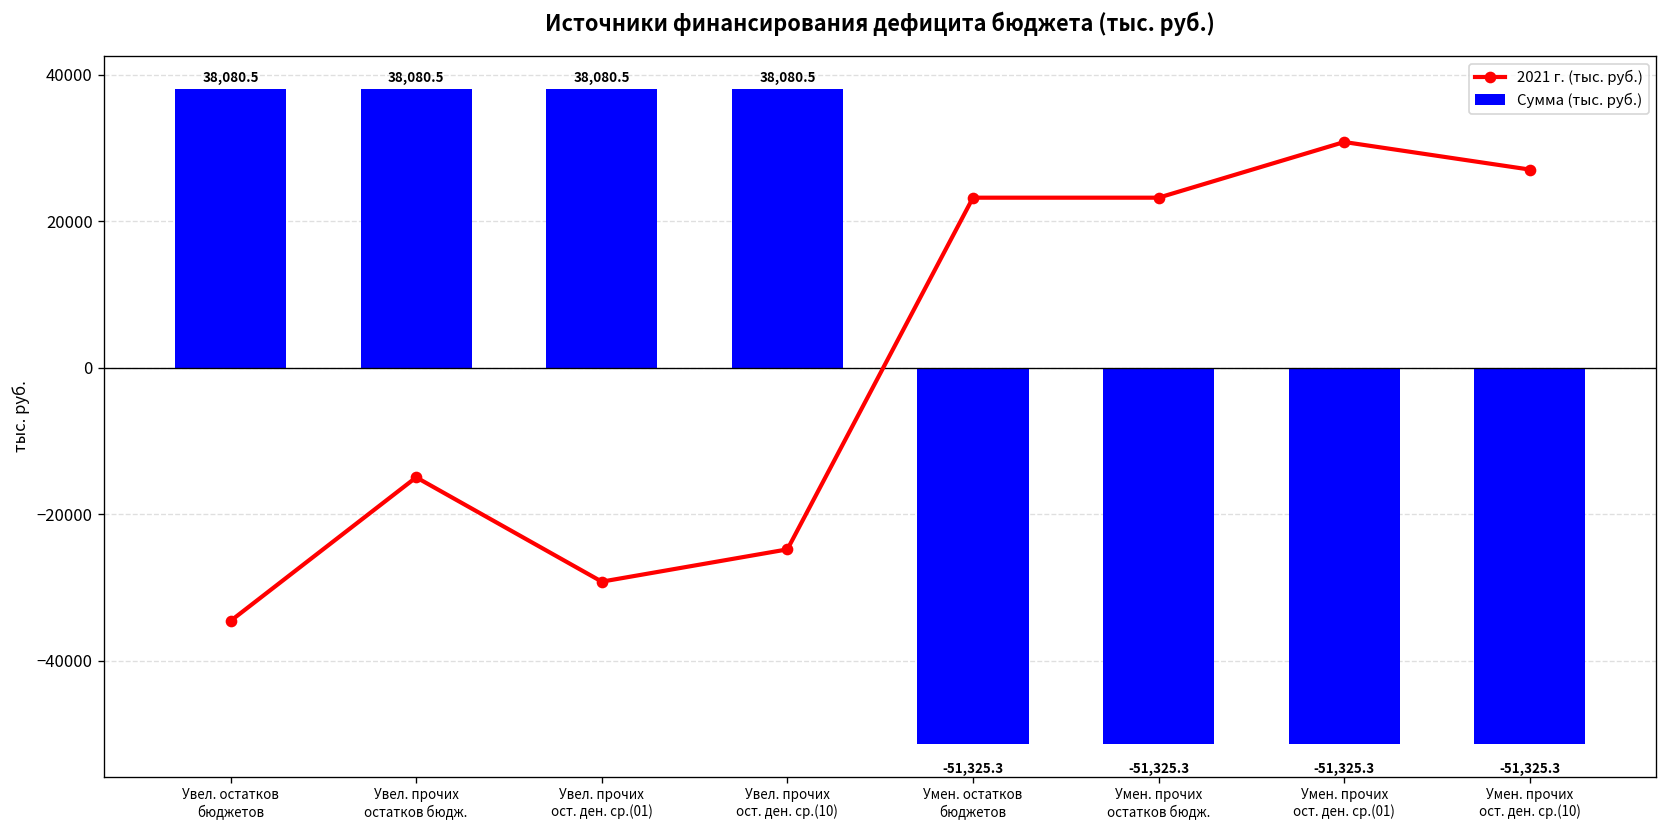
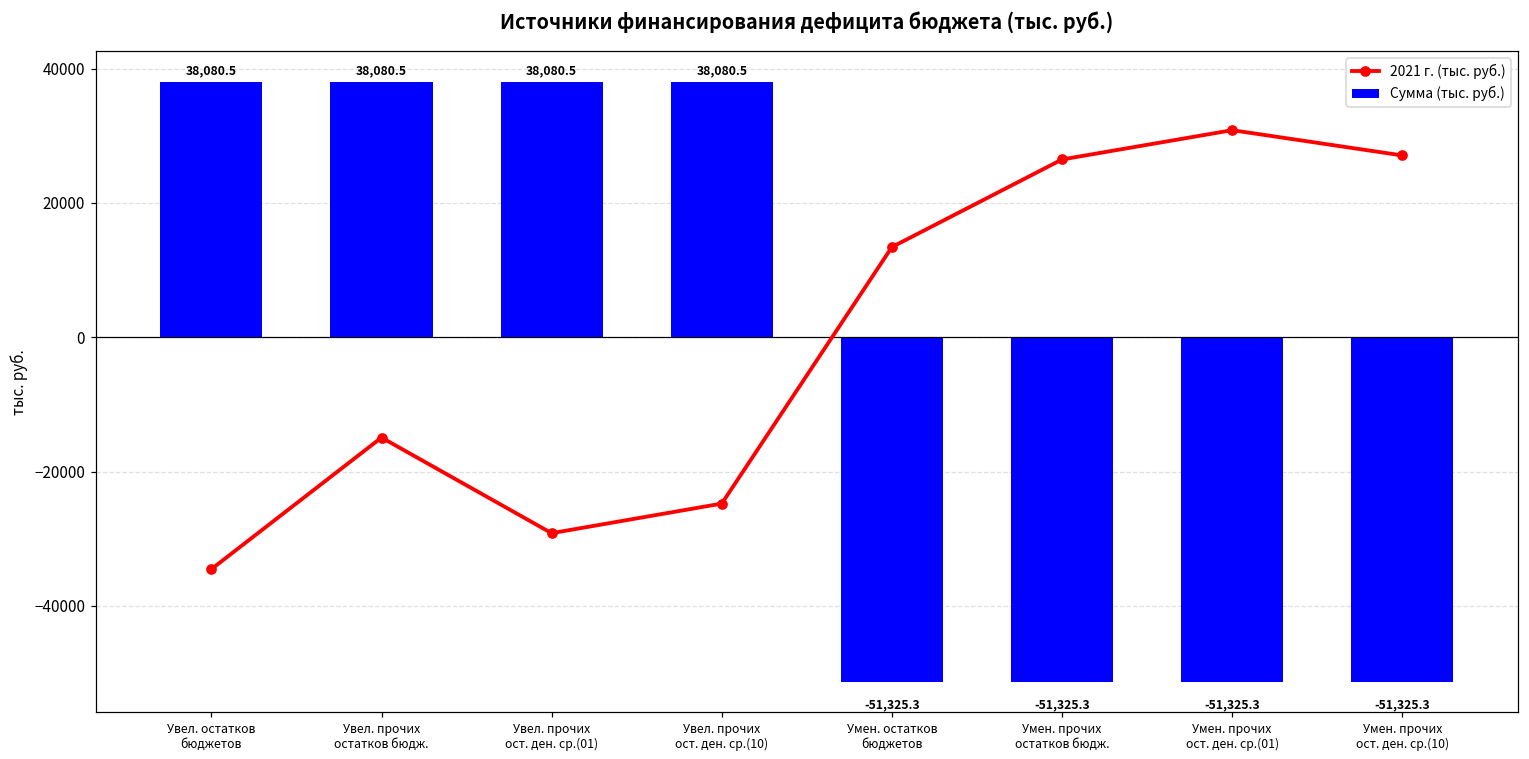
2021 г. (тыс. руб.), Умен. остатков бюджетов: 23000 -> 13000
2021 г. (тыс. руб.), Умен. прочих остатков бюдж.: 23000 -> 26000
